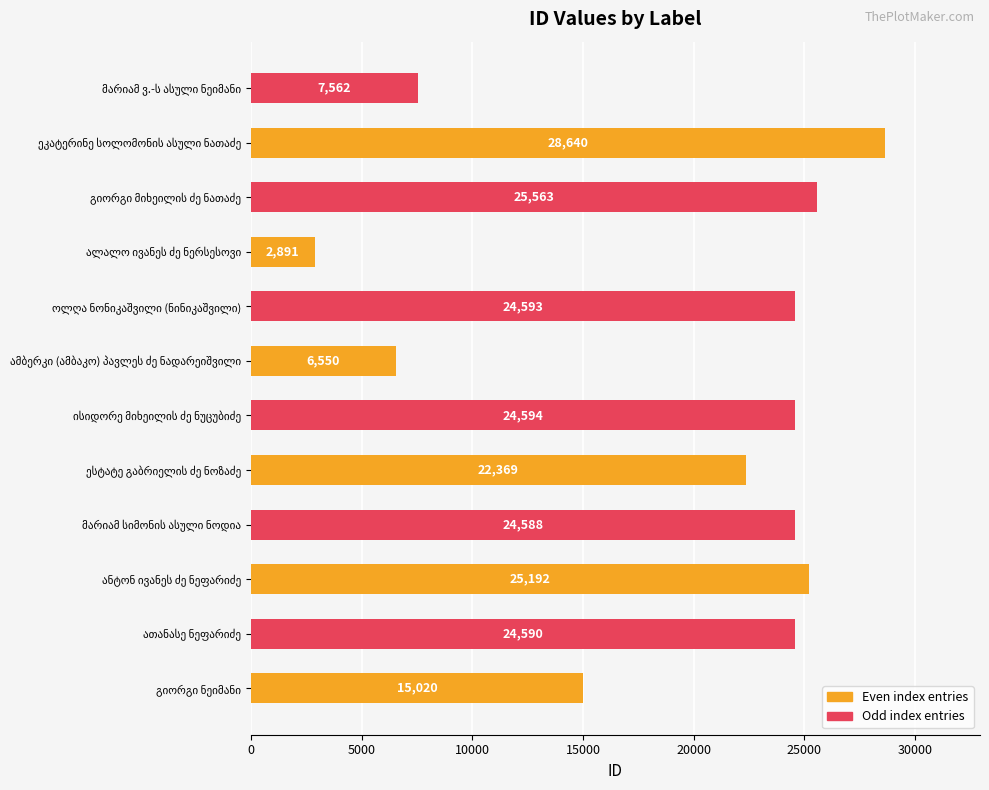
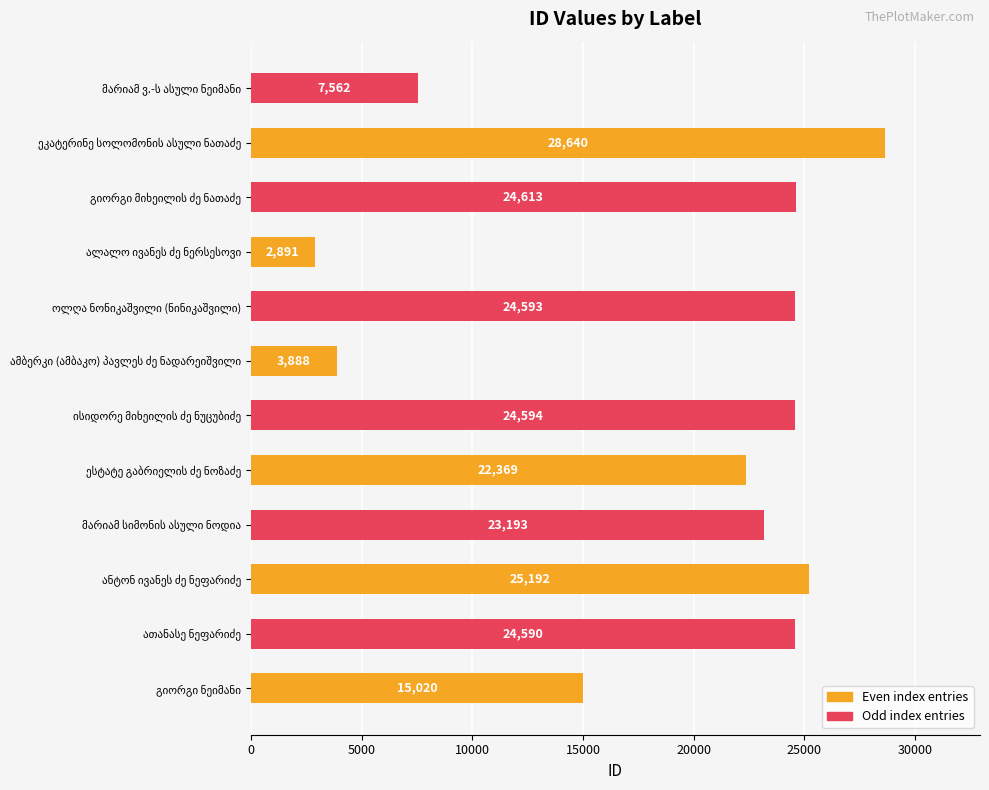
გიორგი მიხეილის ძე ნათაძე: 25,563 -> 24,613
ამბერკი (ამბაკო) პავლეს ძე ნადარეიშვილი: 6,550 -> 3,888
მარიამ სიმონის ასული ნოდია: 24,588 -> 23,193
